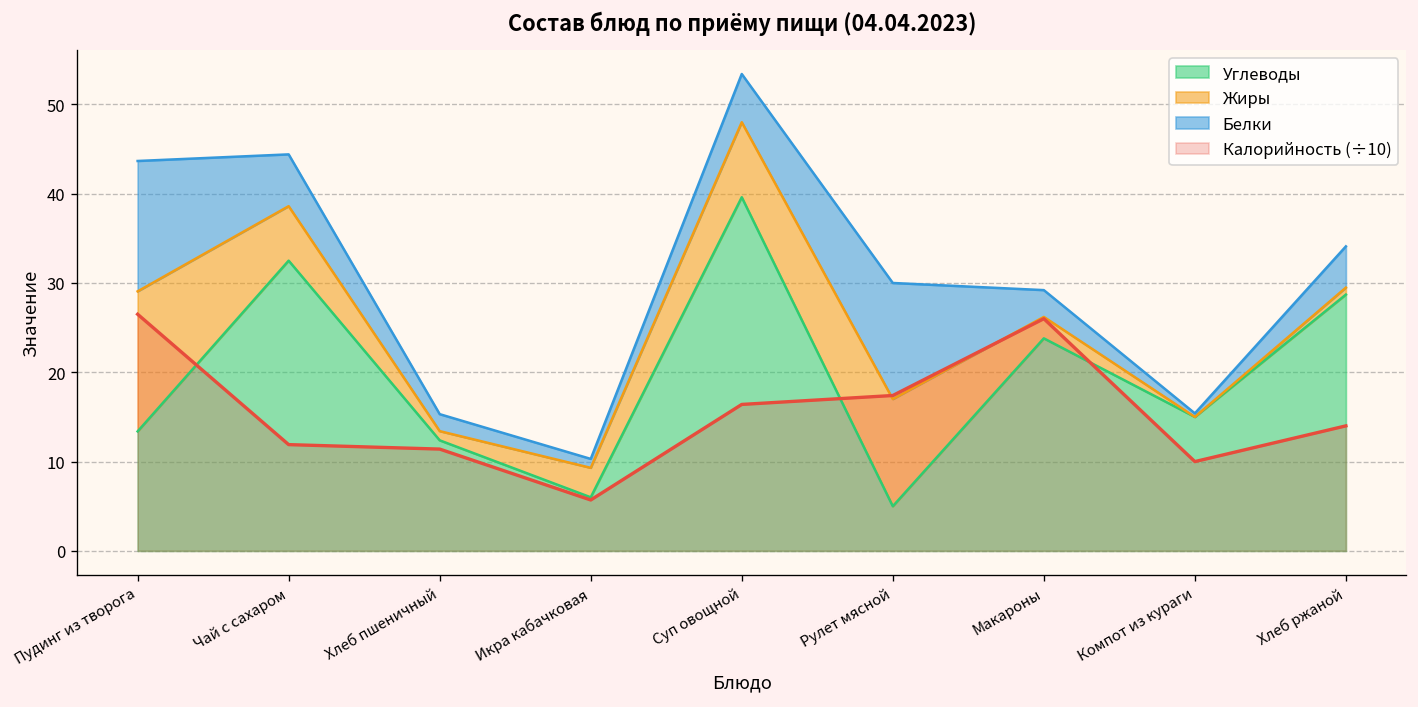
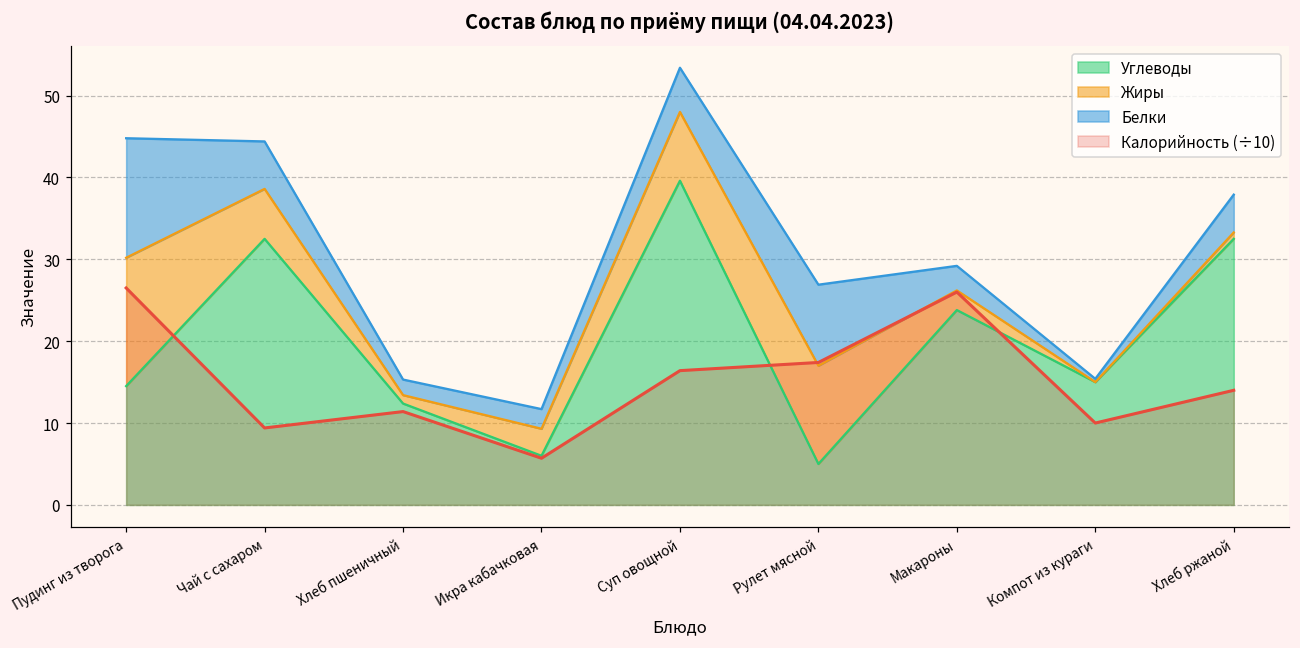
Углеводы, Пудинг из творога: 13 -> 15
Калорийность (÷10), Чай с сахаром: 12 -> 9
Белки, Икра кабачковая: 1 -> 2
Белки, Рулет мясной: 13 -> 10
Углеводы, Хлеб ржаной: 29 -> 33
